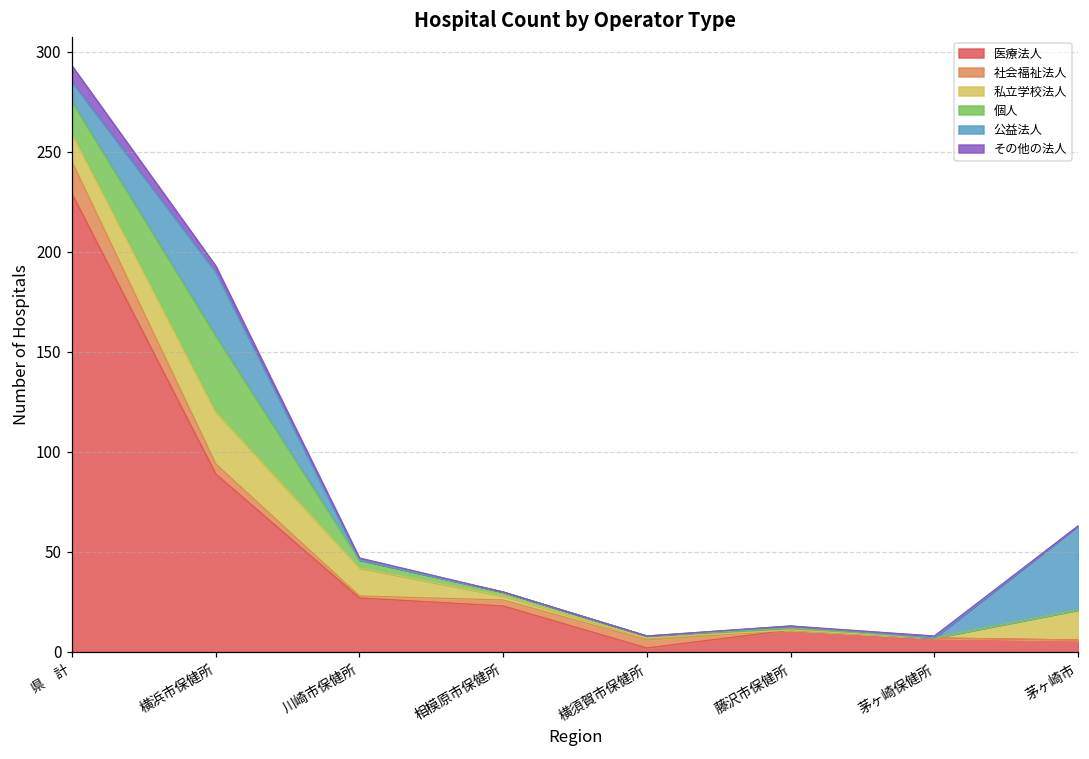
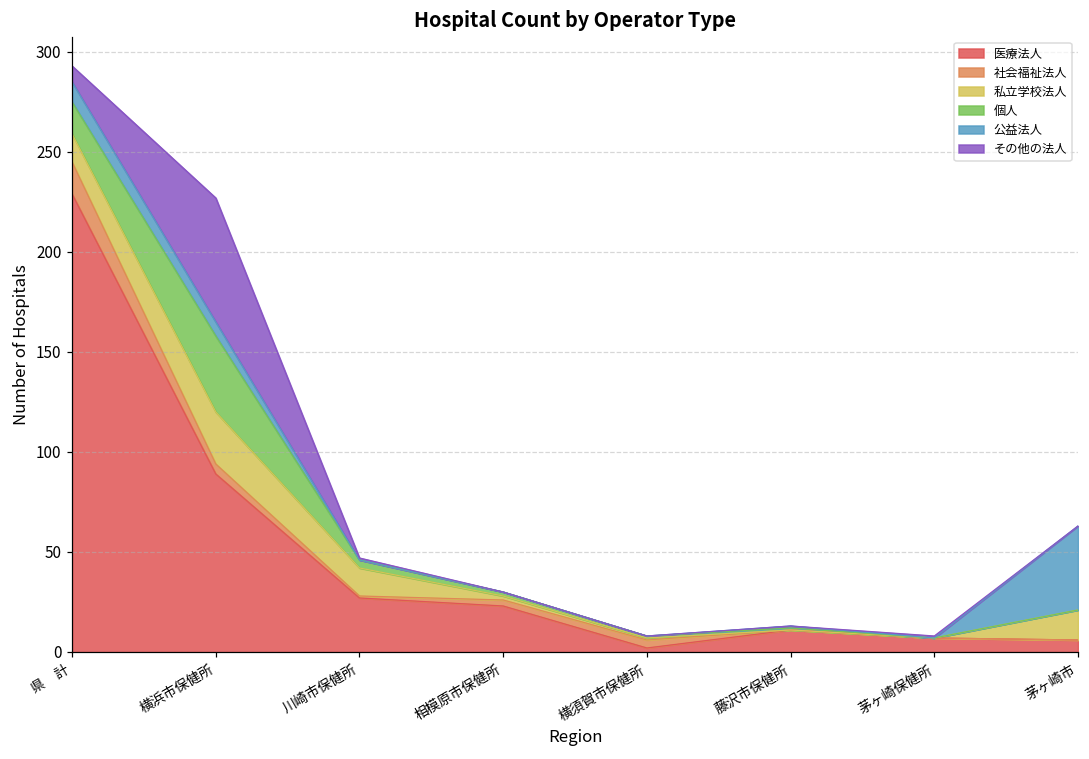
公益法人, 横浜市保健所: 32 -> 7
その他の法人, 横浜市保健所: 3 -> 62
